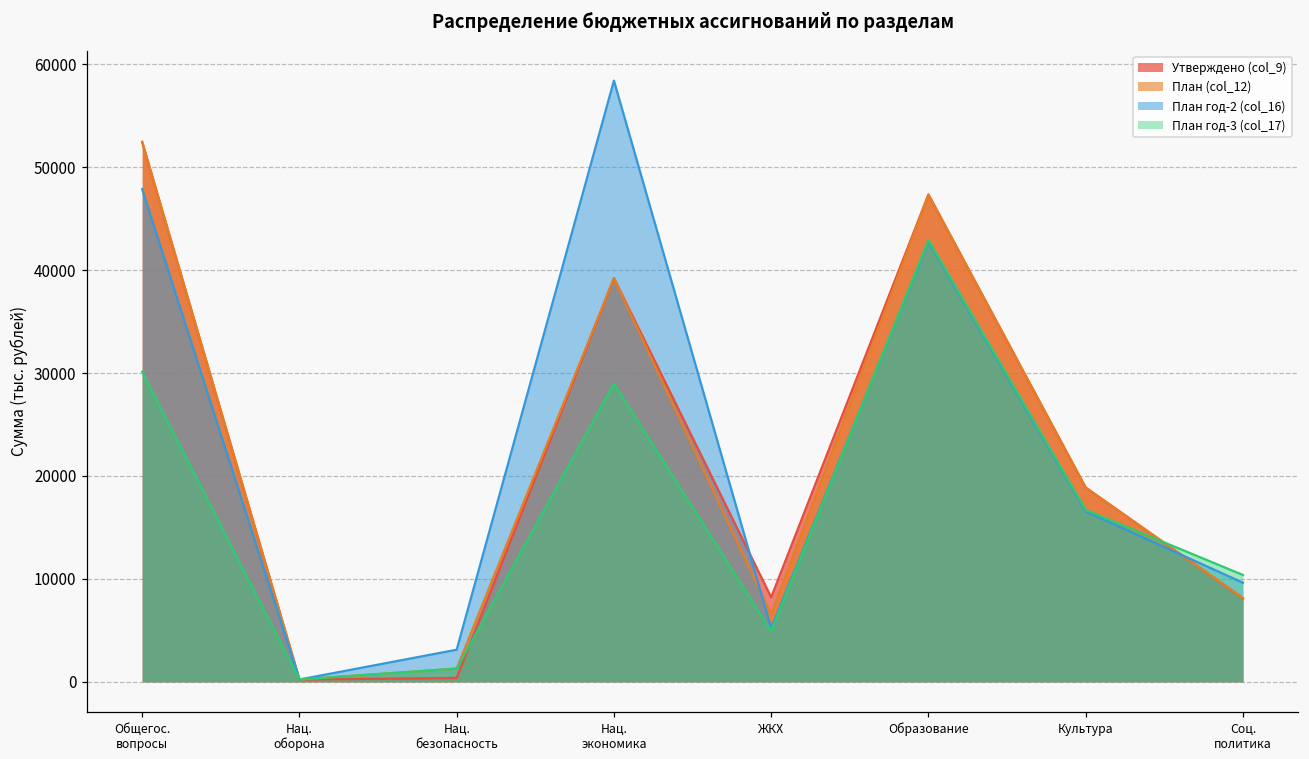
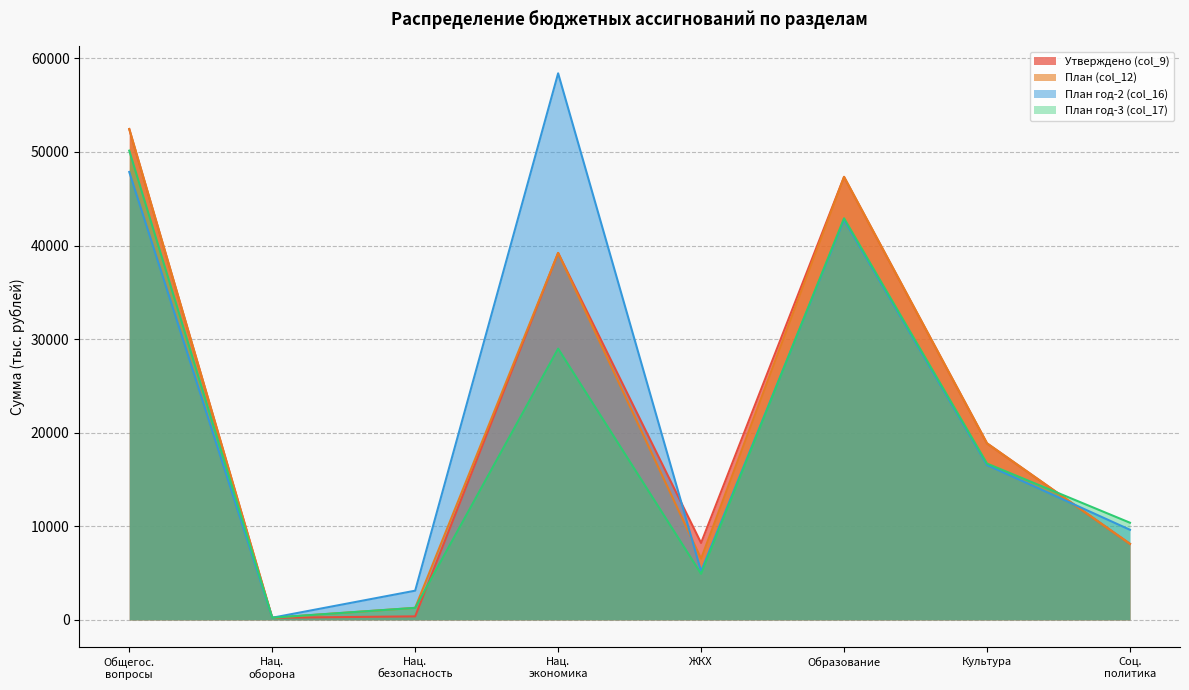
План год-3 (col_17), Общегос. вопросы: 30000 -> 50000
